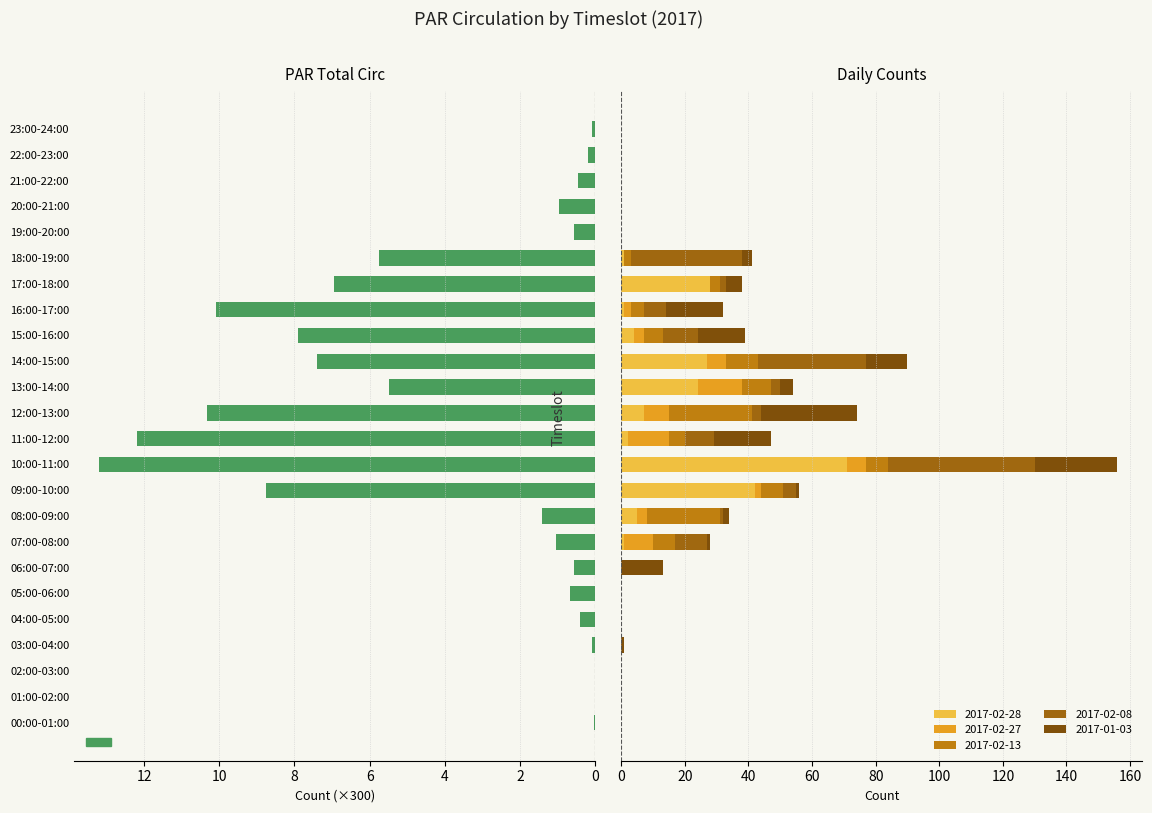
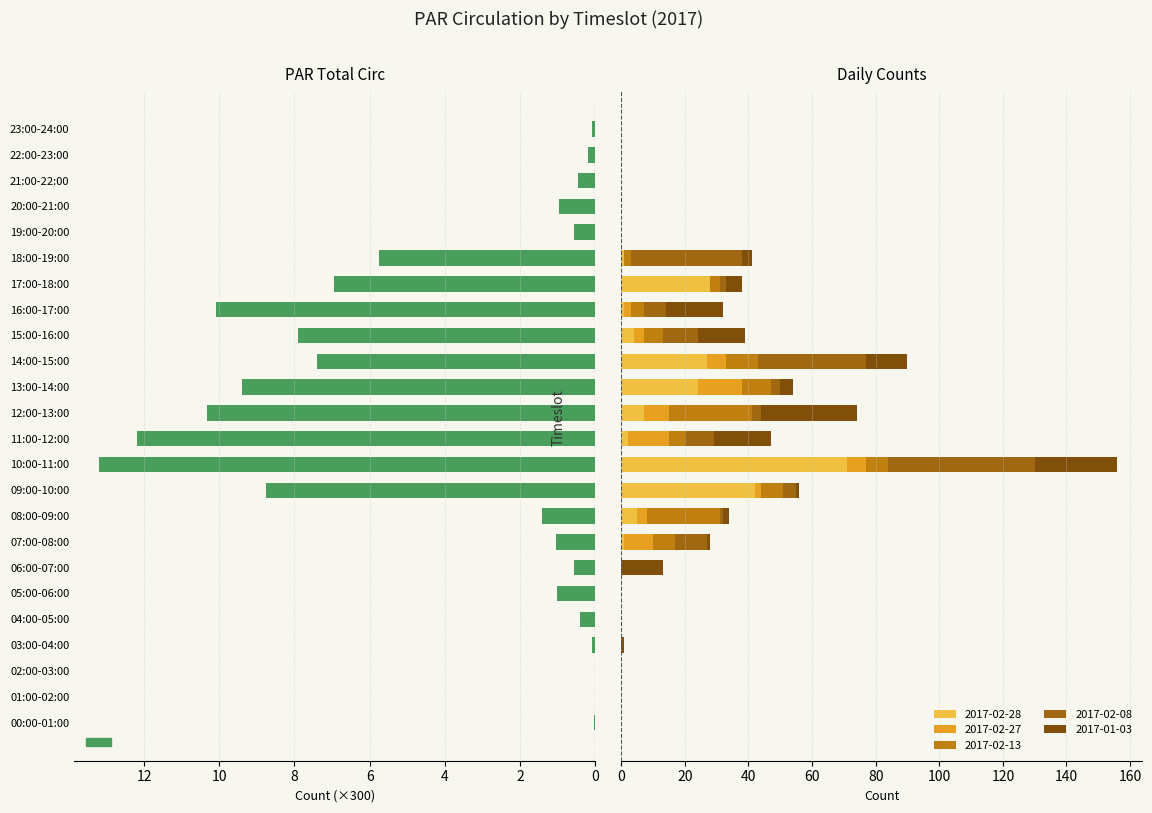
PAR Total Circ, 13:00-14:00: 5.5 -> 9.4
PAR Total Circ, 05:00-06:00: 0.7 -> 1.0
